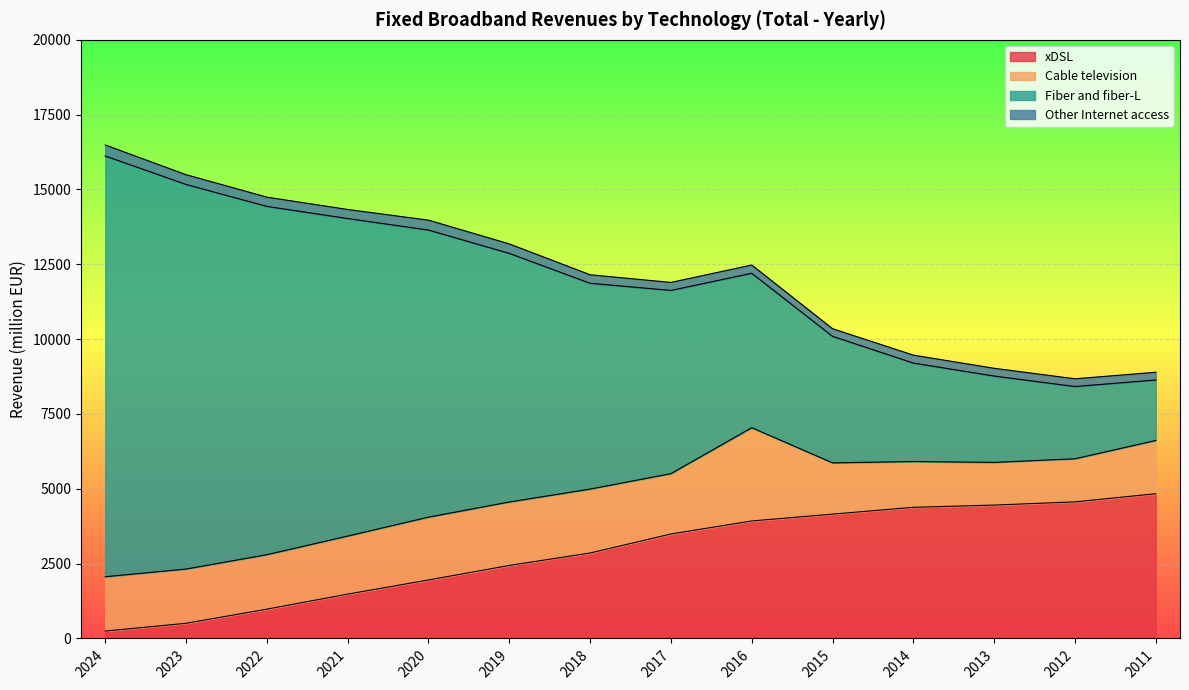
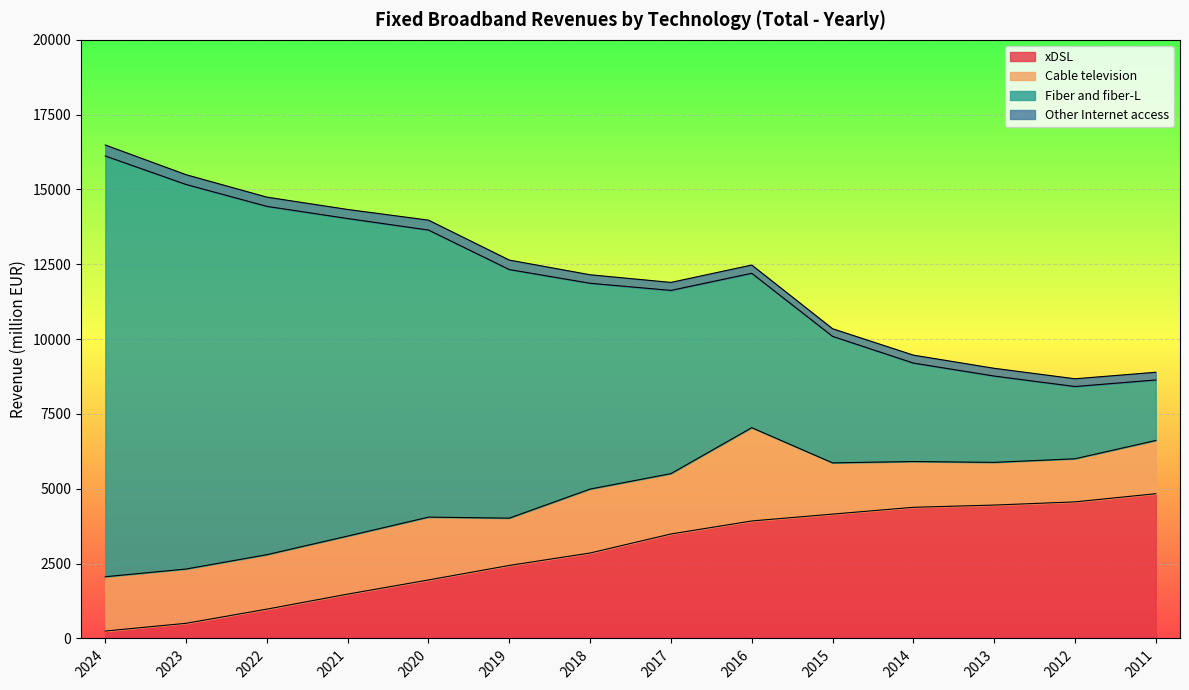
Cable television, 2019: 2100 -> 1600
